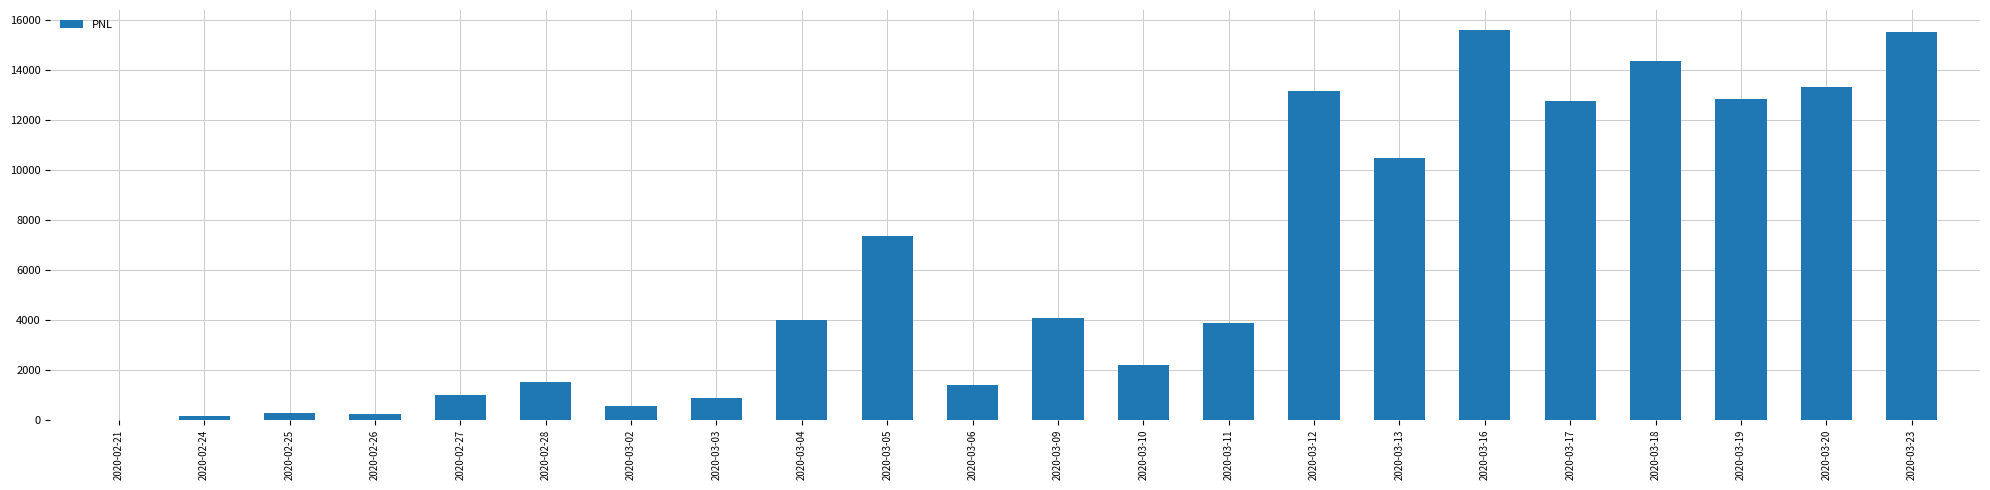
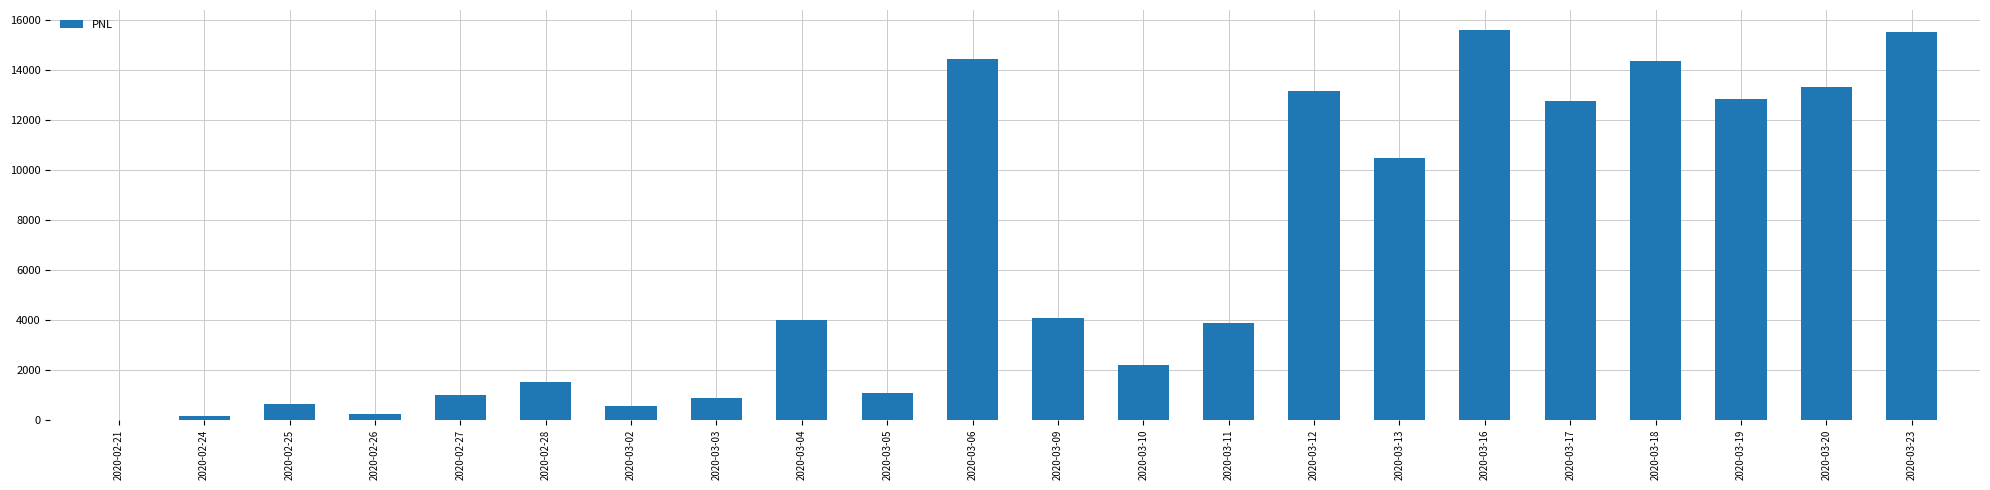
2020-02-25: 300 -> 600
2020-03-05: 7400 -> 1100
2020-03-06: 1400 -> 14400
